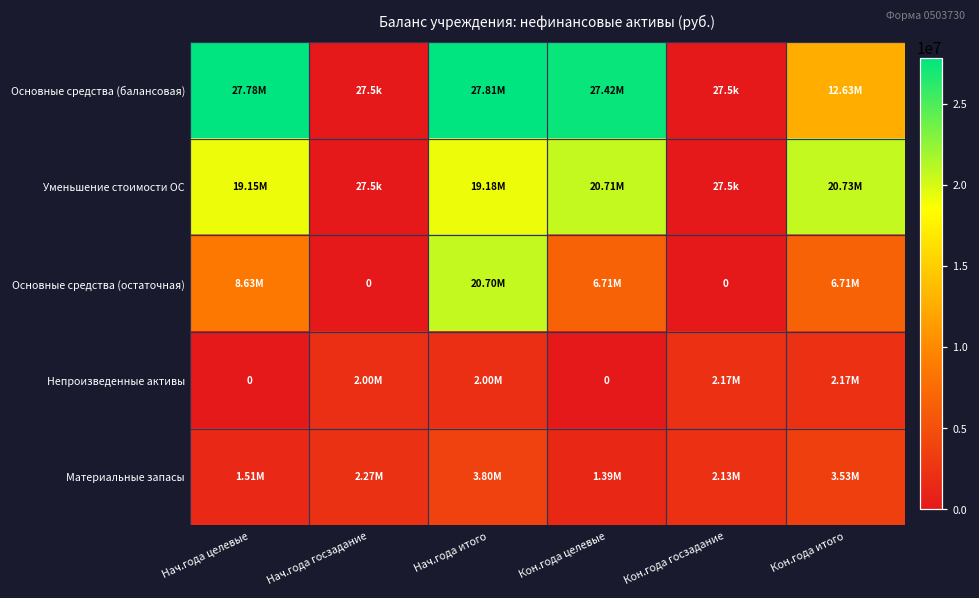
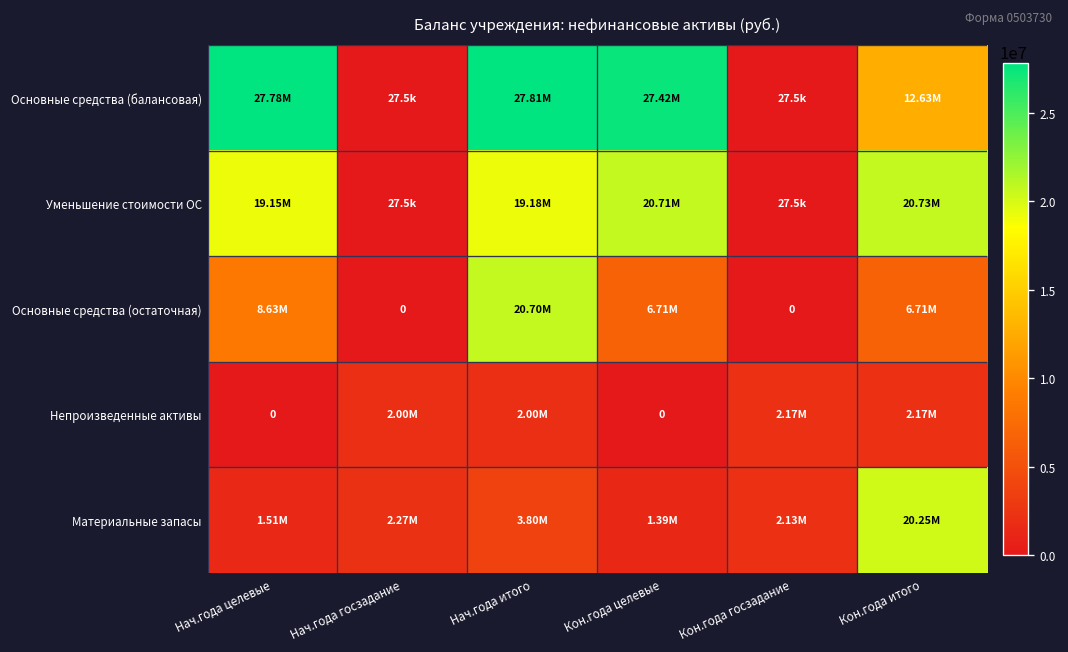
Материальные запасы, Кон.года итого: 3.53M -> 20.25M
